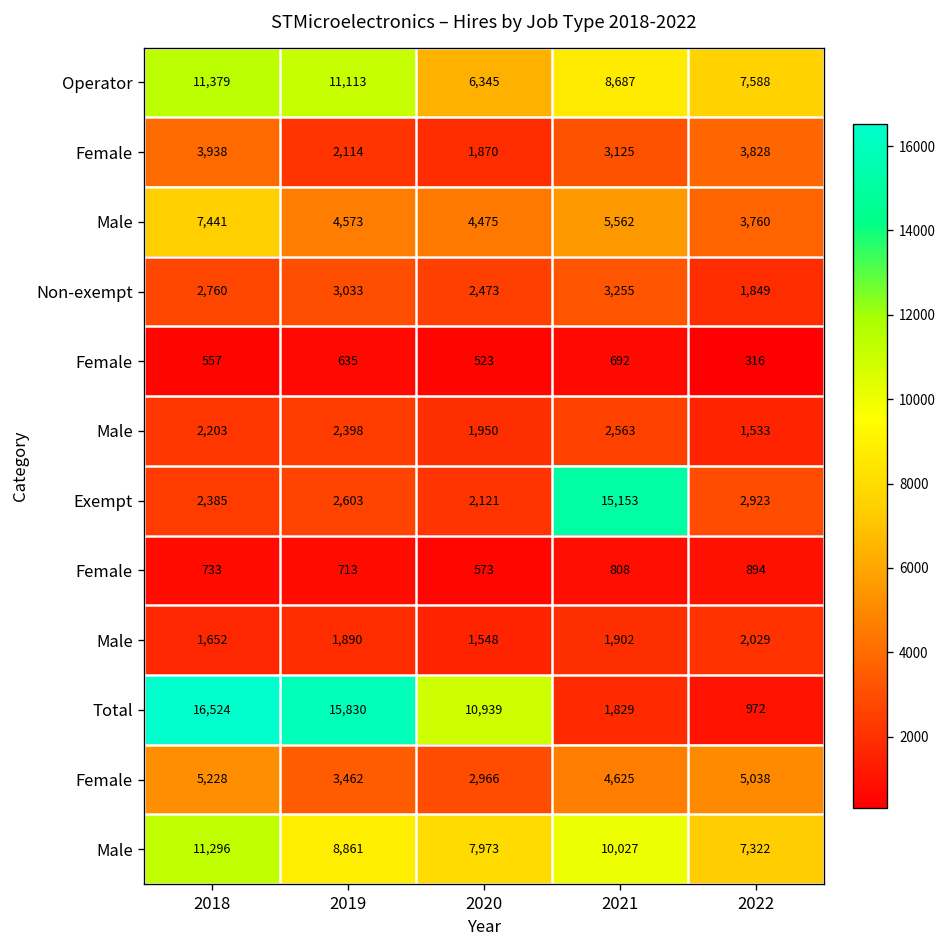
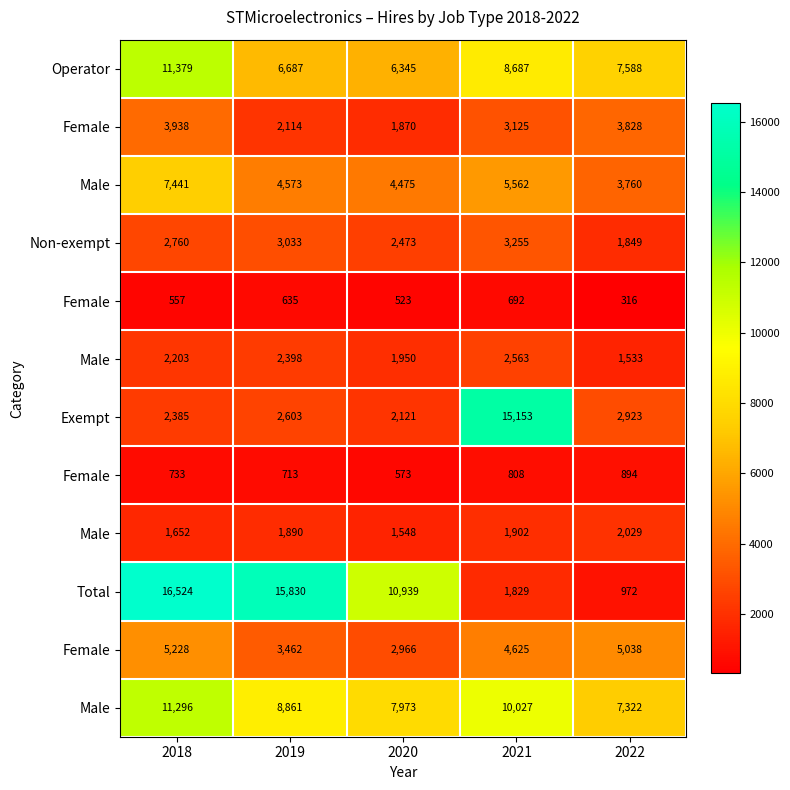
Operator, 2019: 11,113 -> 6,687
